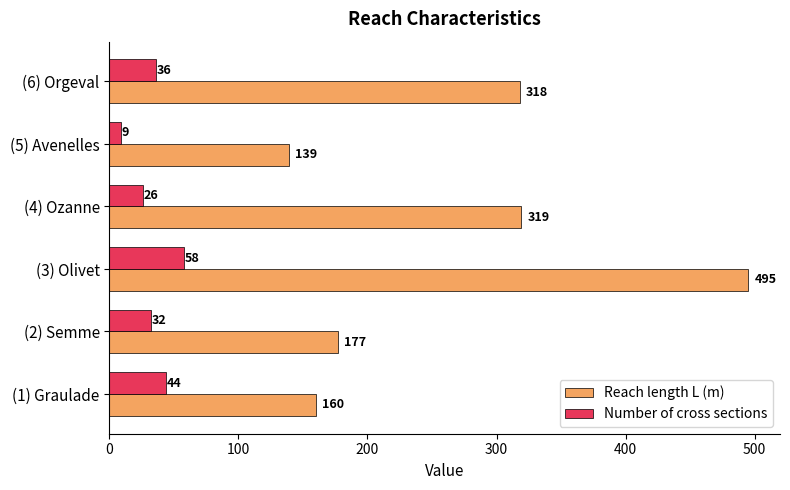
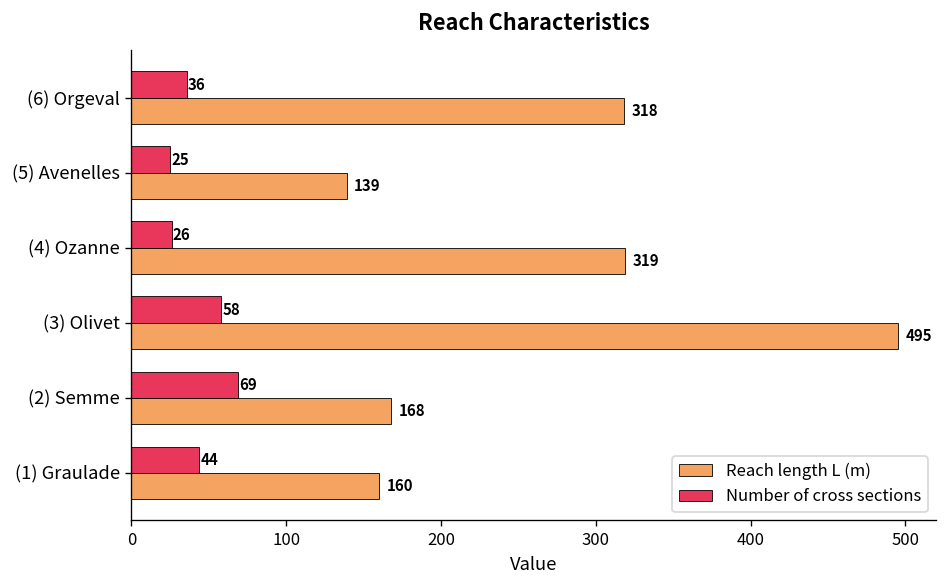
Number of cross sections, (5) Avenelles: 9 -> 25
Number of cross sections, (2) Semme: 32 -> 69
Reach length L (m), (2) Semme: 177 -> 168
